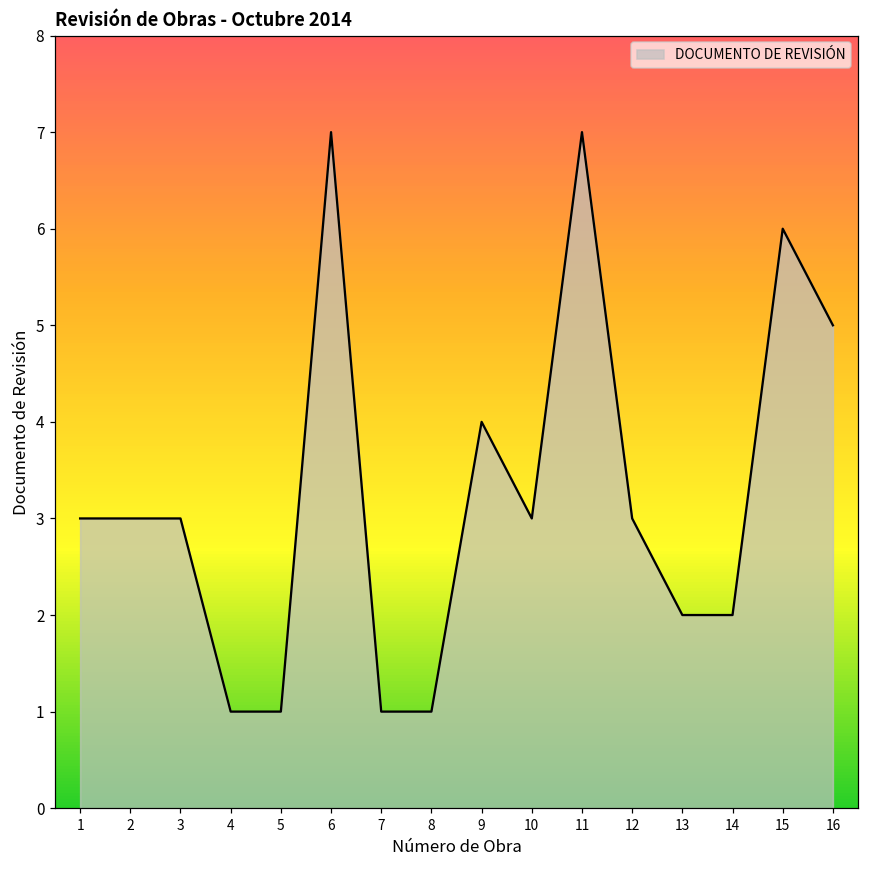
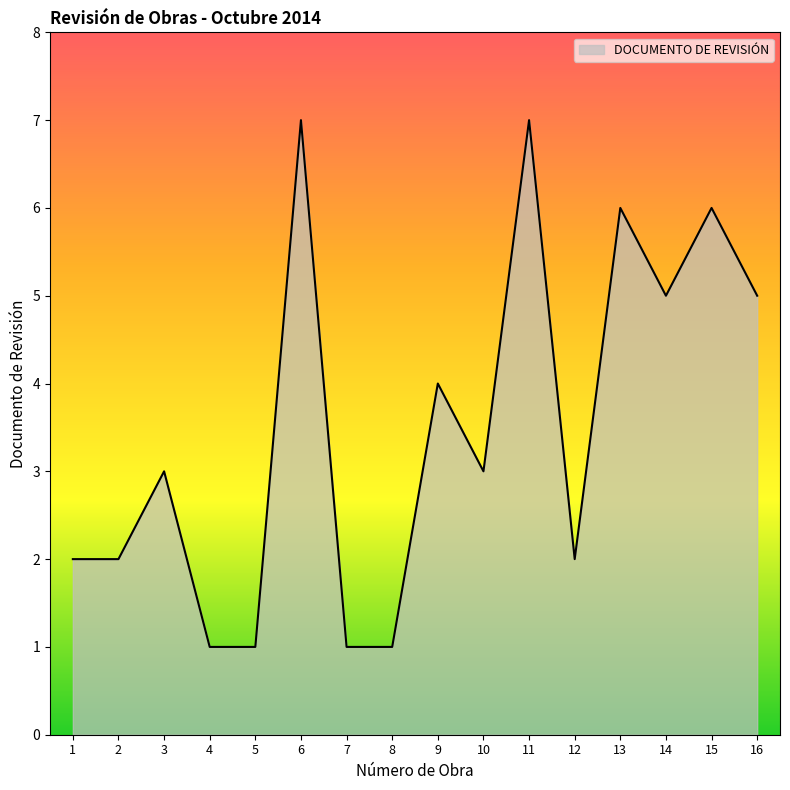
1: 3 -> 2
2: 3 -> 2
12: 3 -> 2
13: 2 -> 6
14: 2 -> 5
